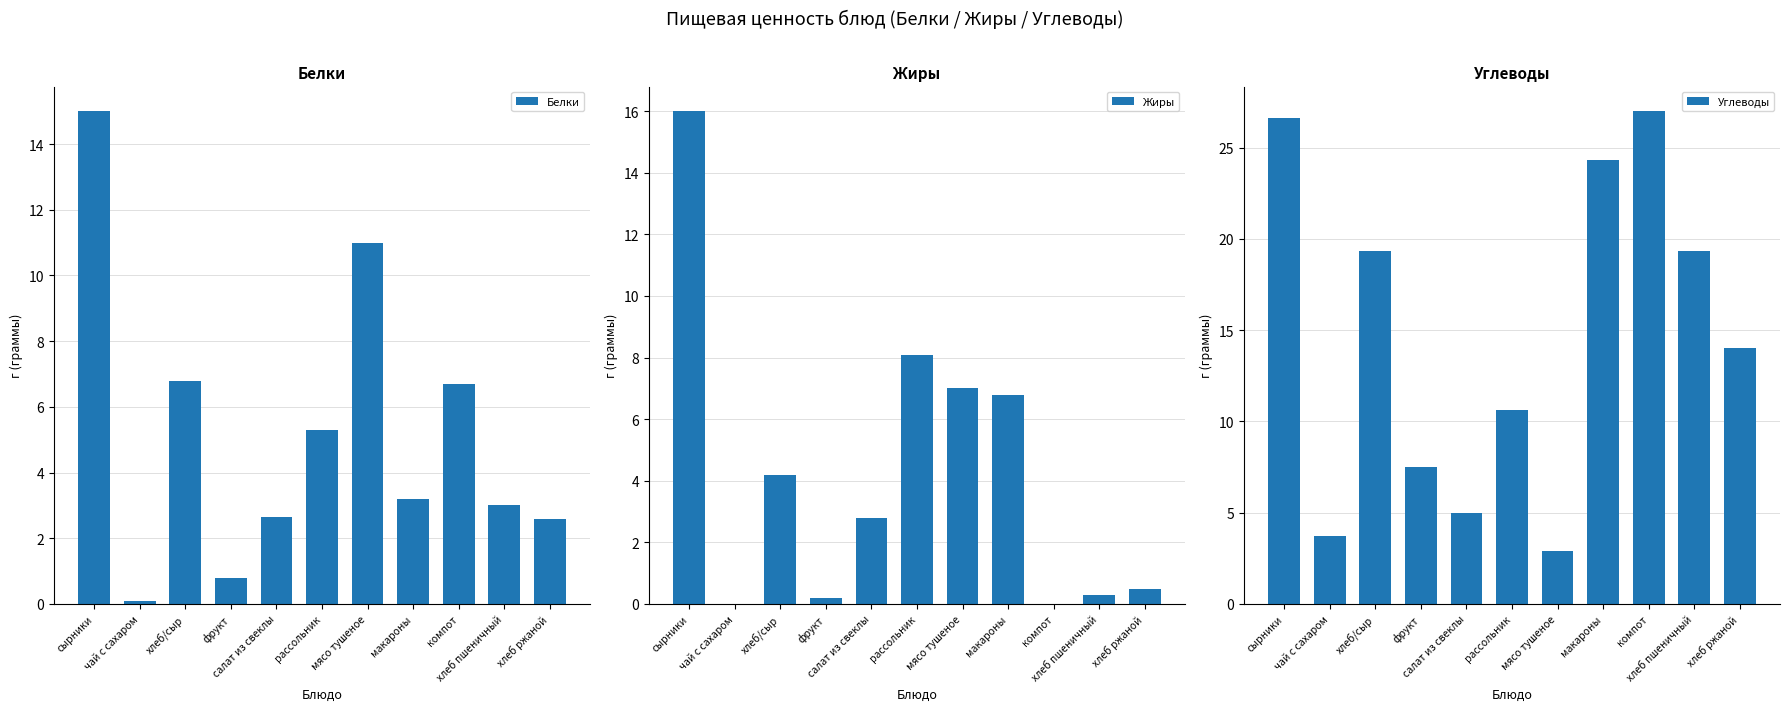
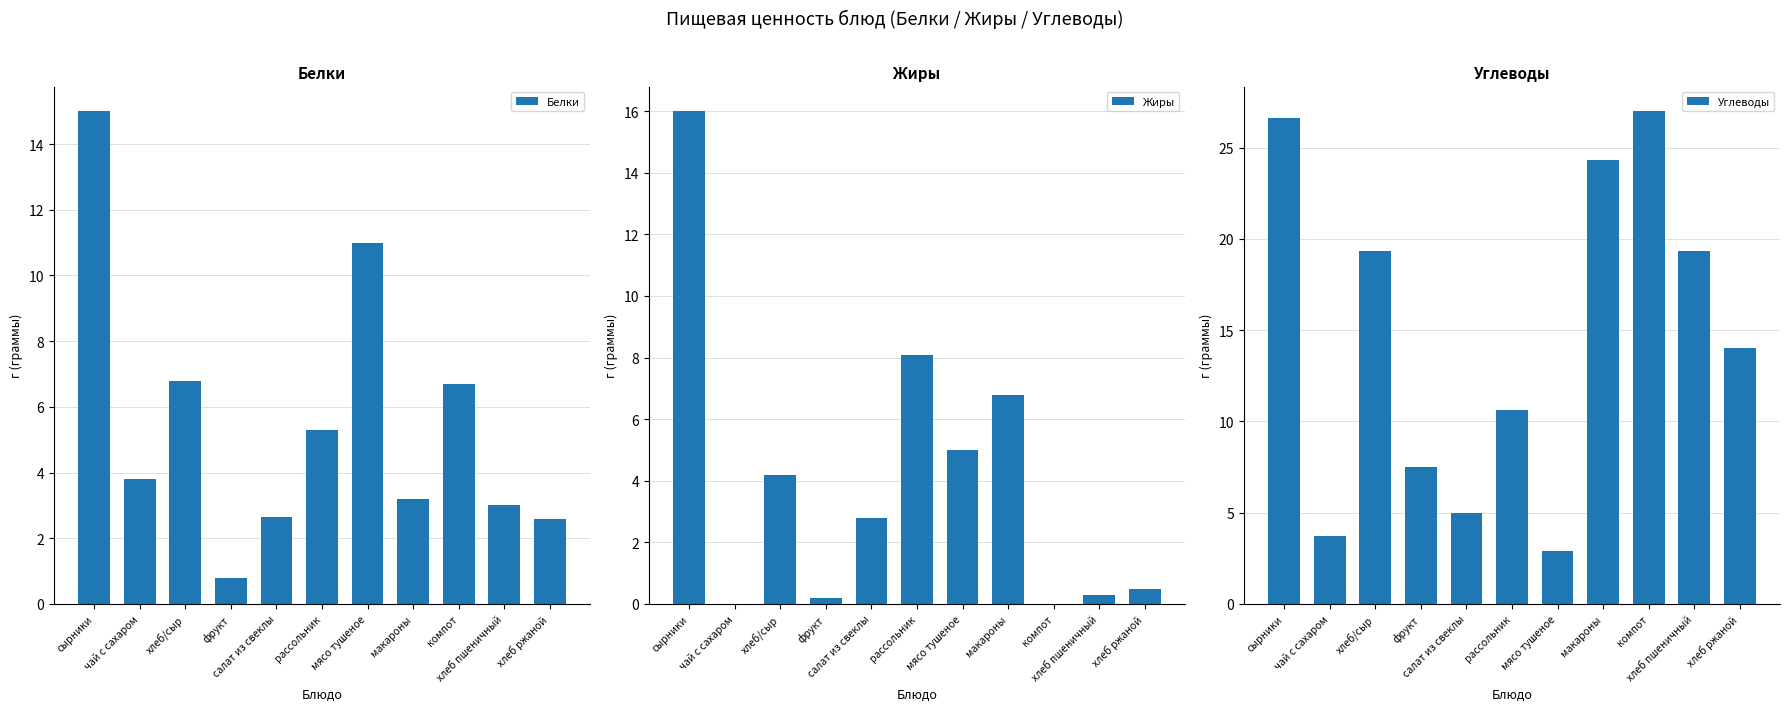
Белки, чай с сахаром: 0.1 -> 3.8
Жиры, мясо тушеное: 7 -> 5
